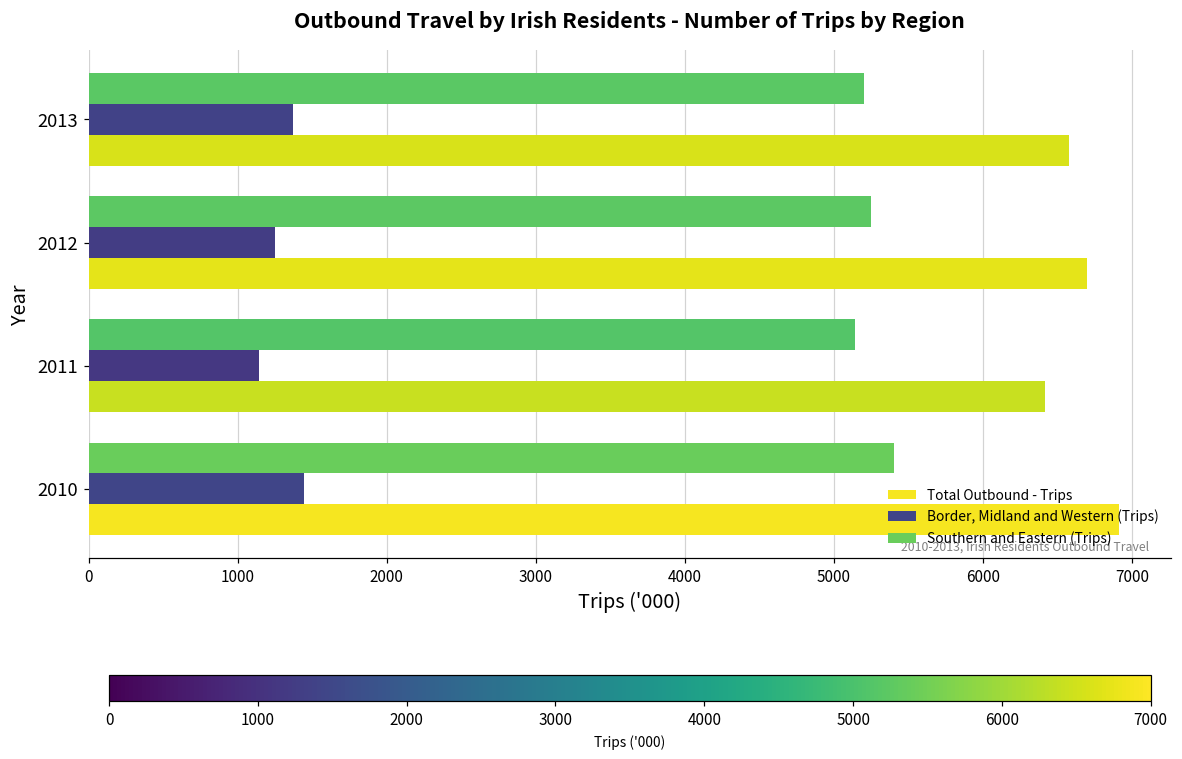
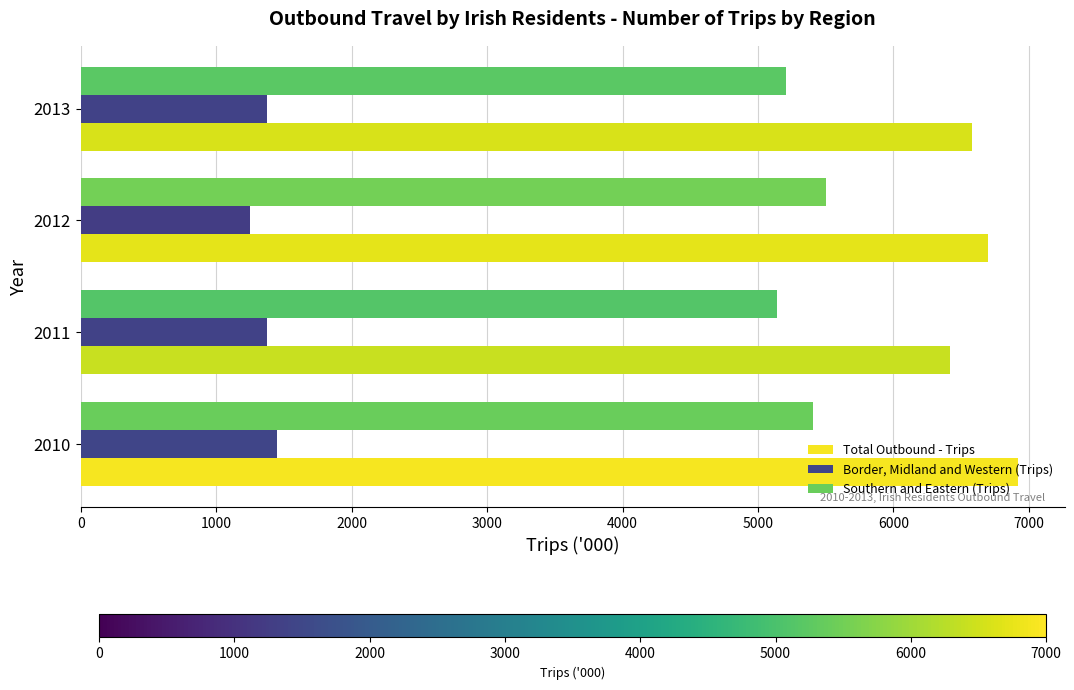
Southern and Eastern (Trips), 2012: 5250 -> 5500
Border, Midland and Western (Trips), 2011: 1140 -> 1370
